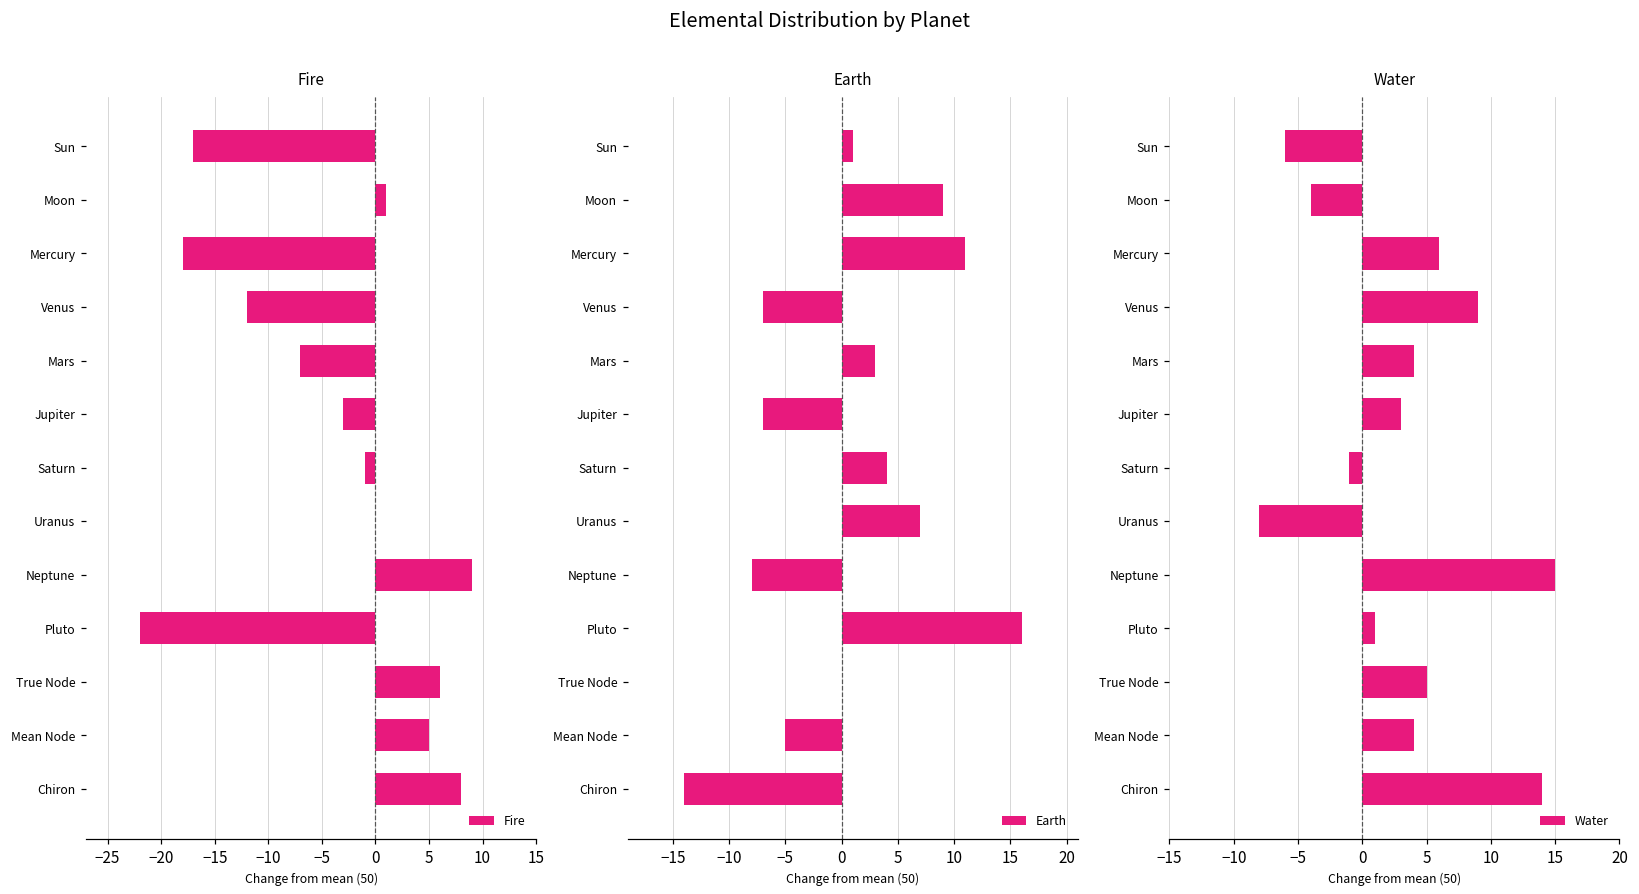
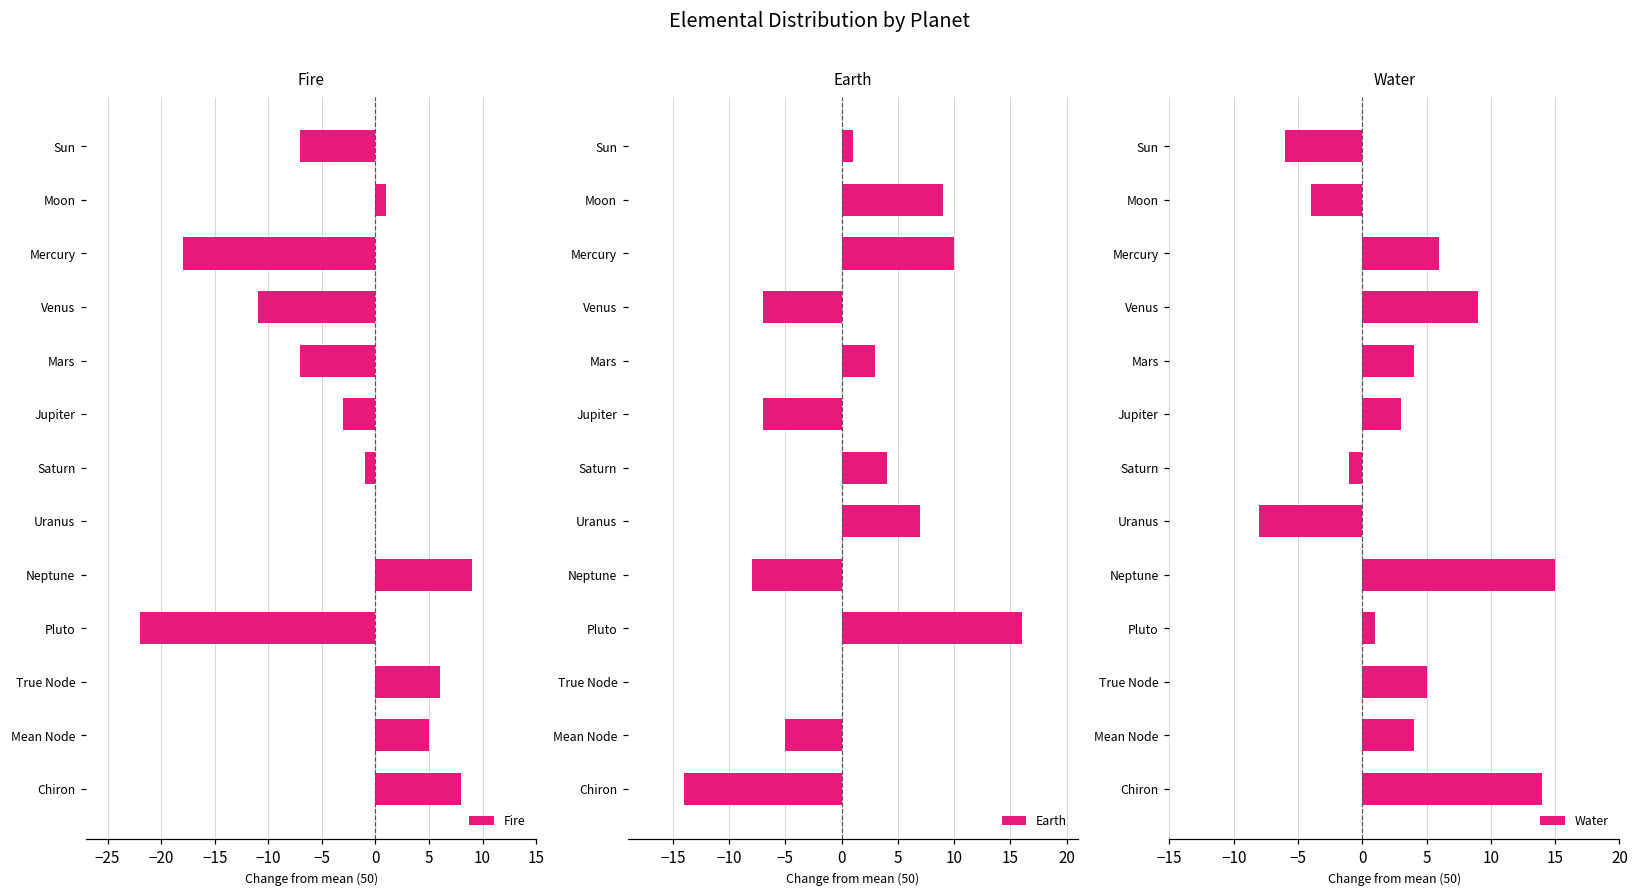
Fire, Sun: -17 -> -7
Fire, Venus: -12 -> -11
Earth, Mercury: 11.0 -> 10.0
